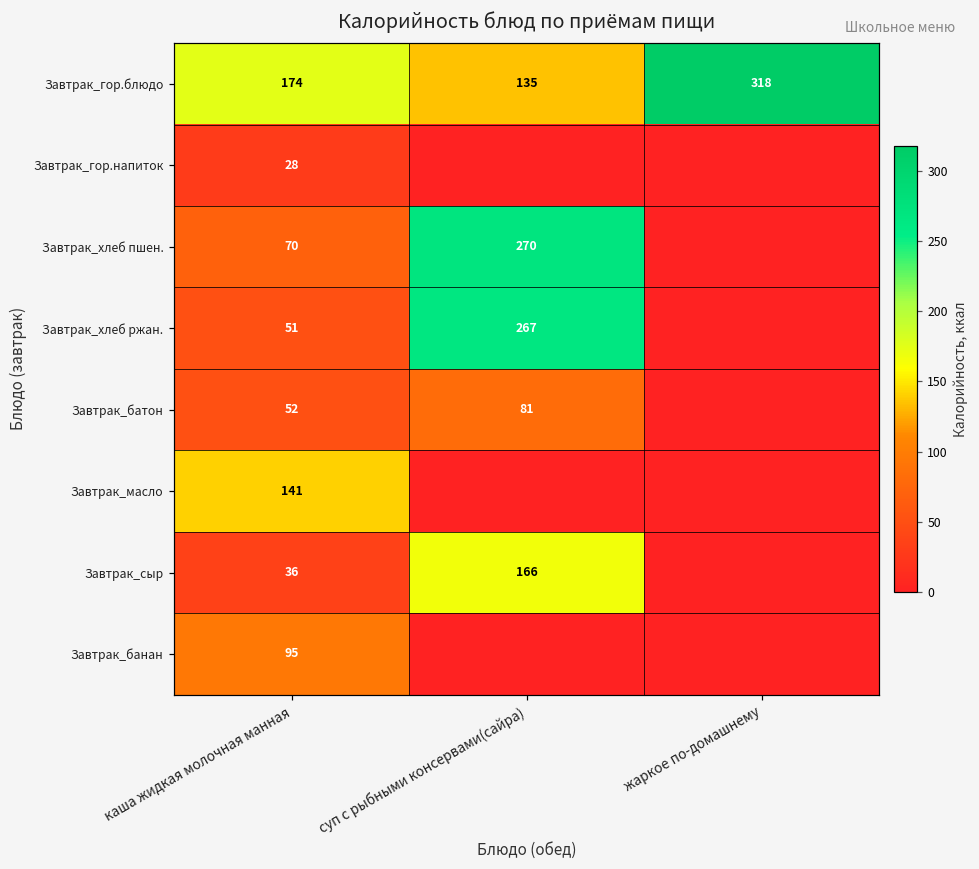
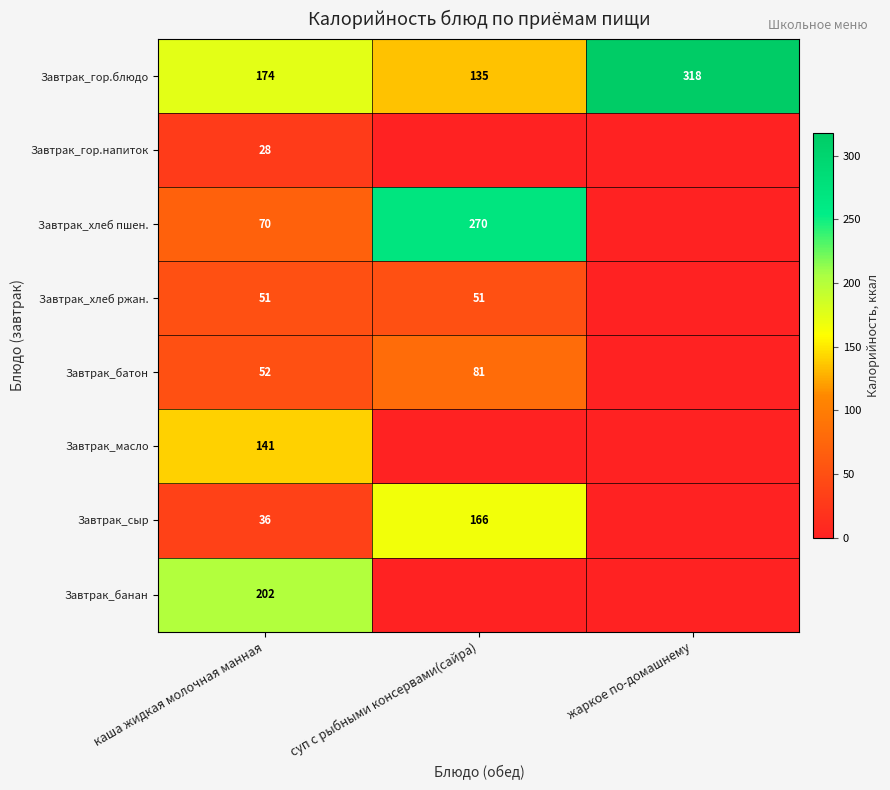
Завтрак_хлеб ржан., суп с рыбными консервами(сайра): 267 -> 51
Завтрак_банан, каша жидкая молочная манная: 95 -> 202
